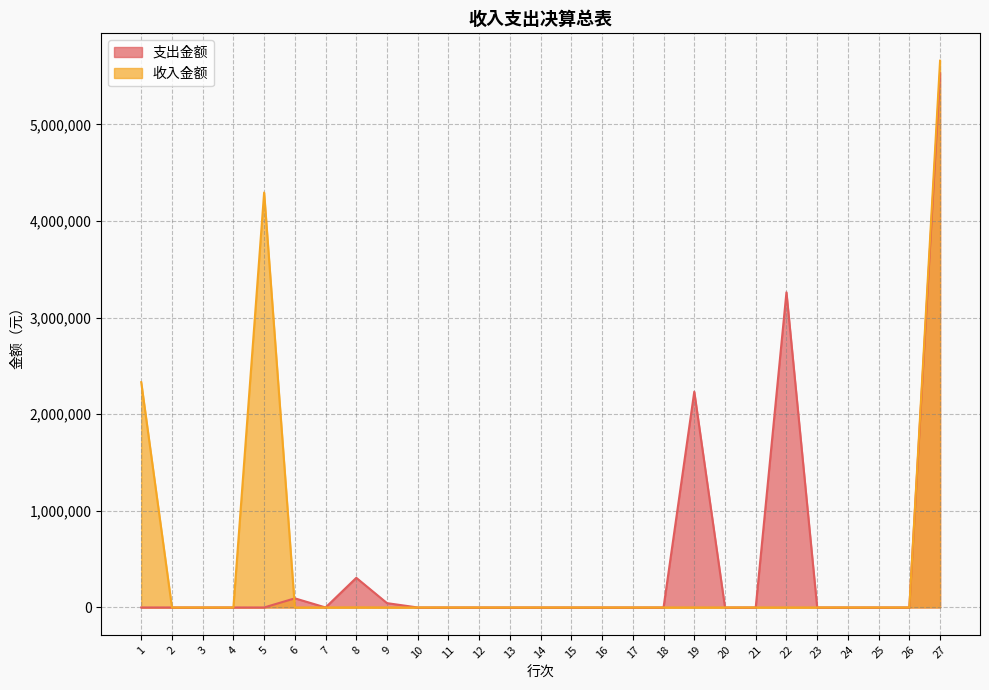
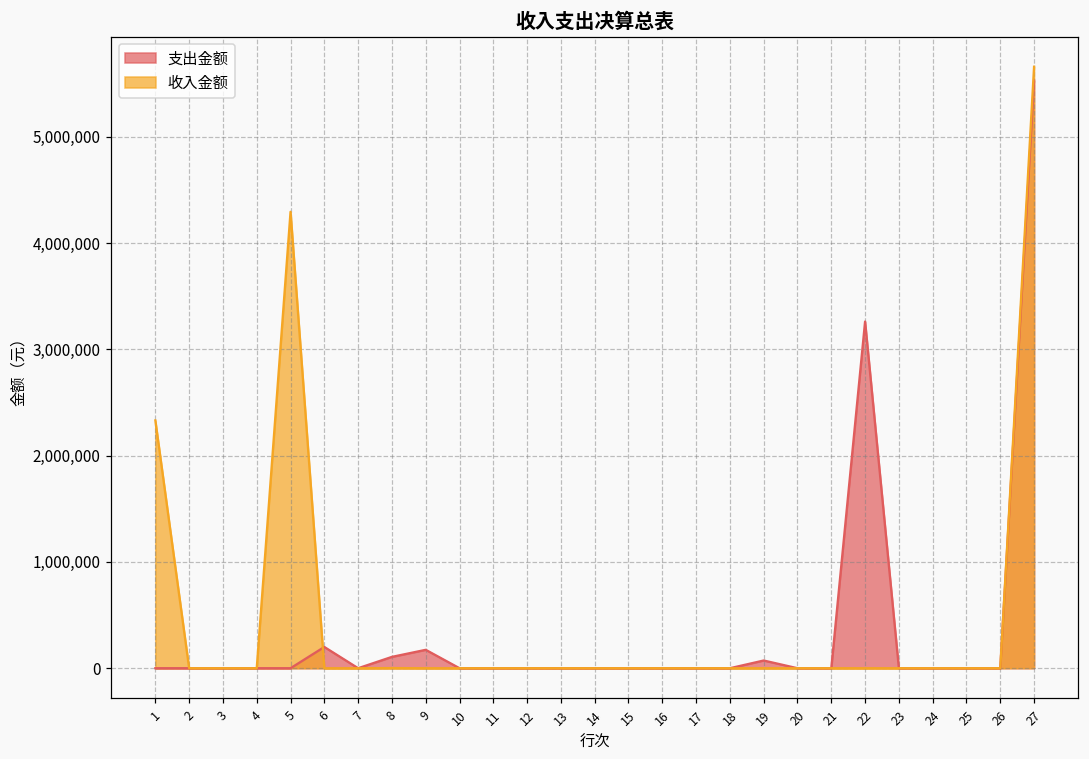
支出金额, 6: 100,000 -> 200,000
支出金额, 8: 300,000 -> 100,000
支出金额, 9: 0 -> 200,000
支出金额, 19: 2,200,000 -> 100,000
